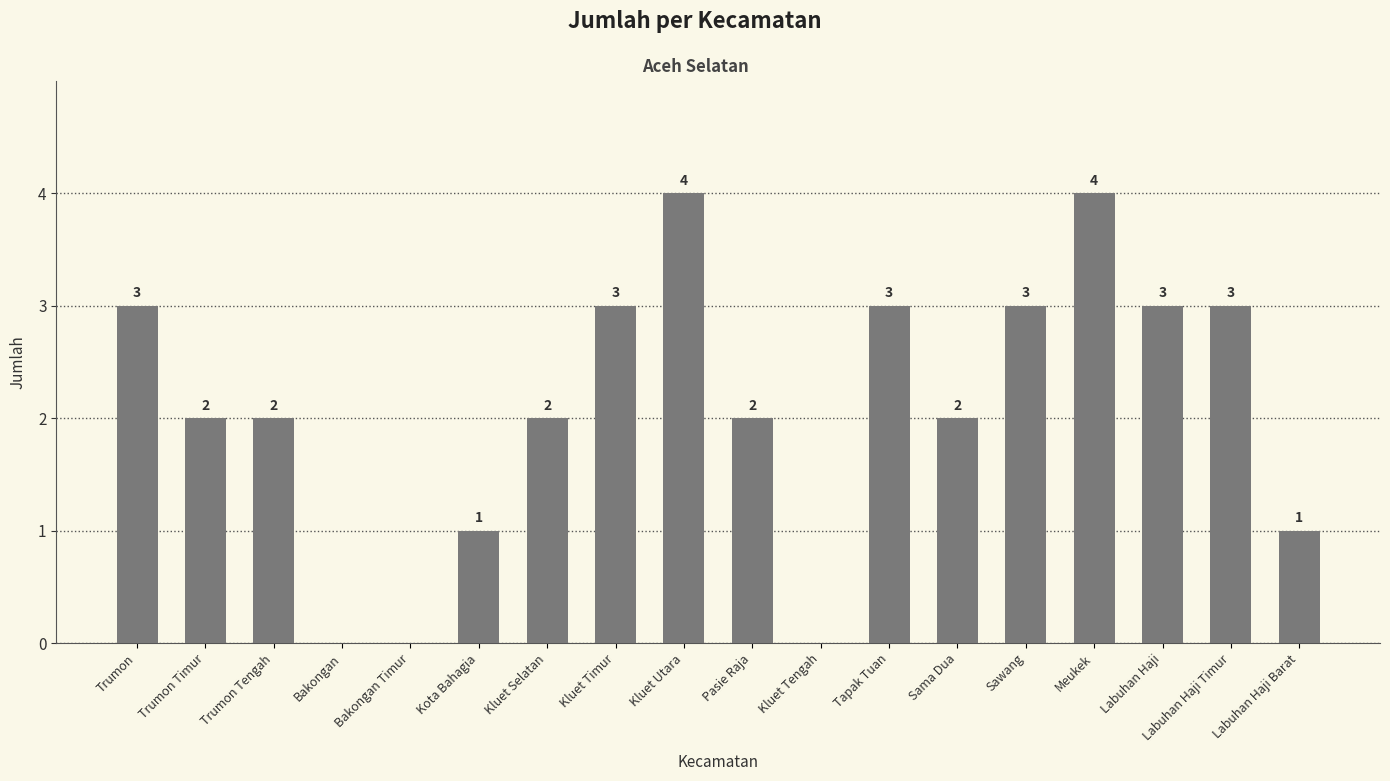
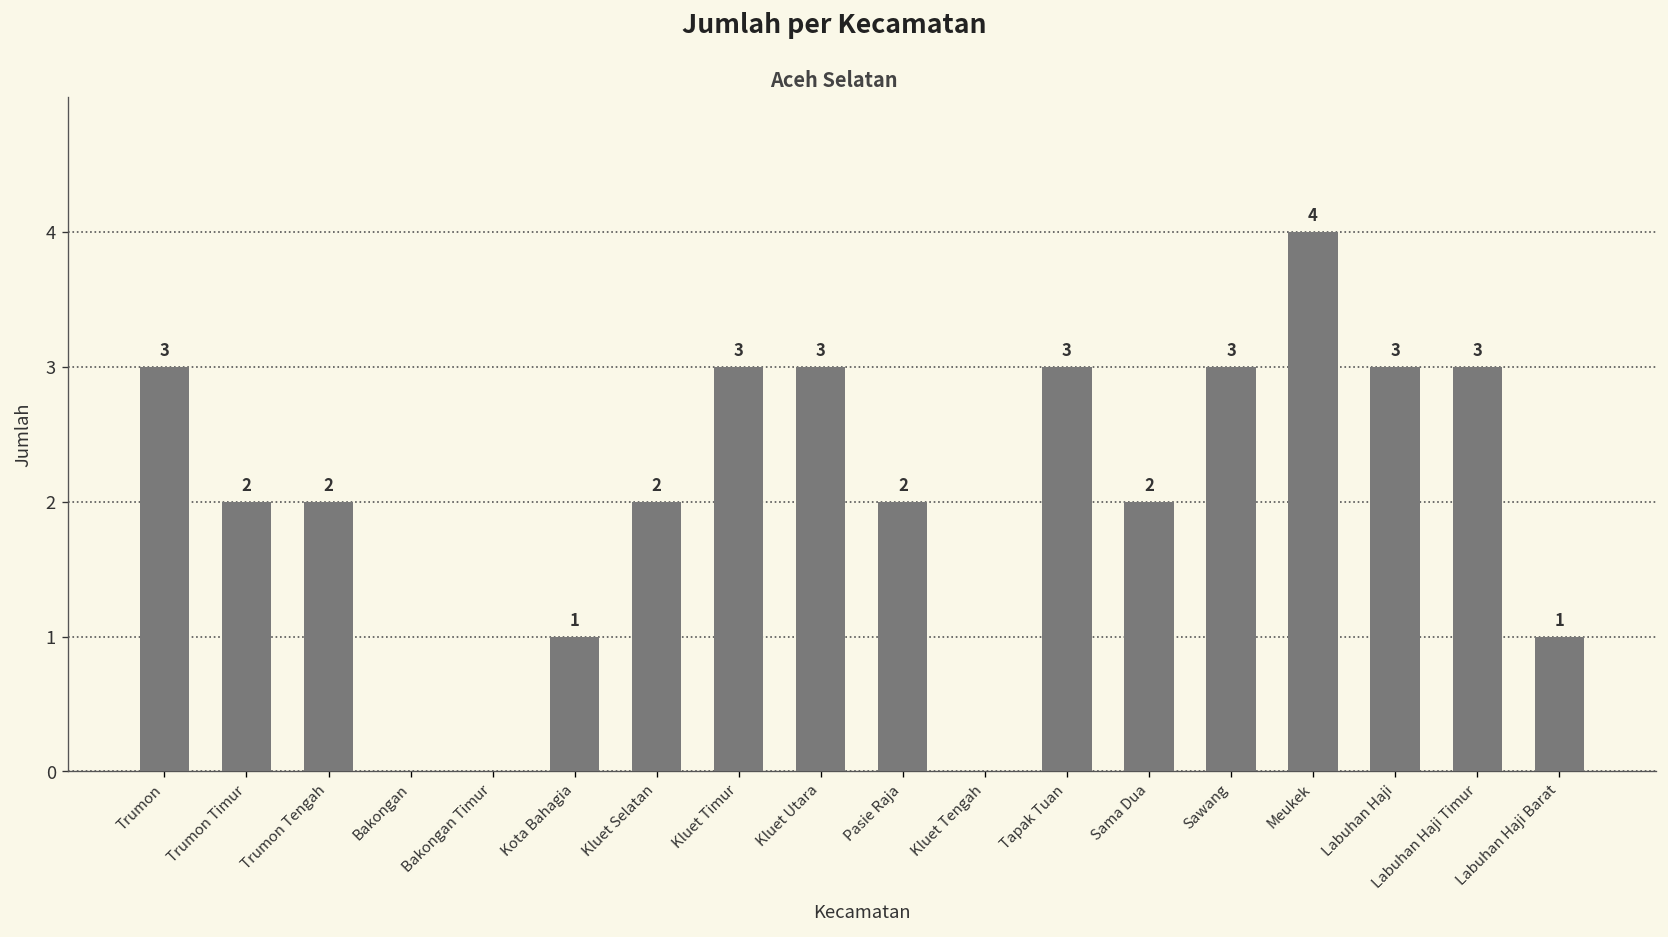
Kluet Utara: 4 -> 3
